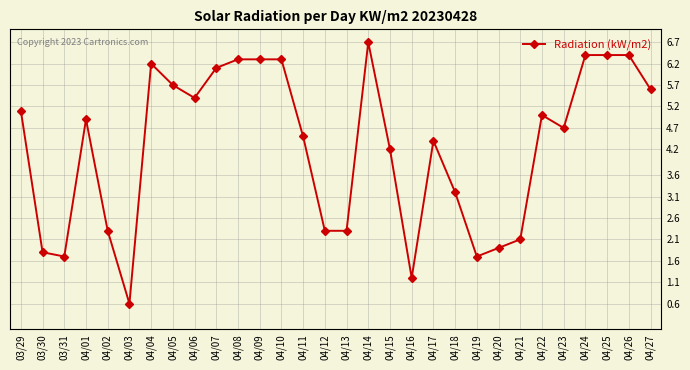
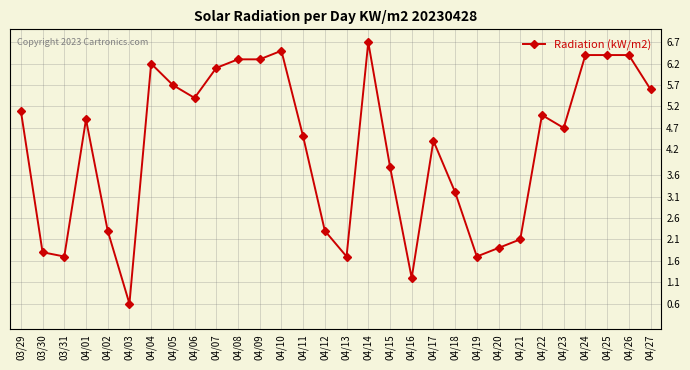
04/10: 6.3 -> 6.5
04/13: 2.3 -> 1.7
04/15: 4.2 -> 3.8
